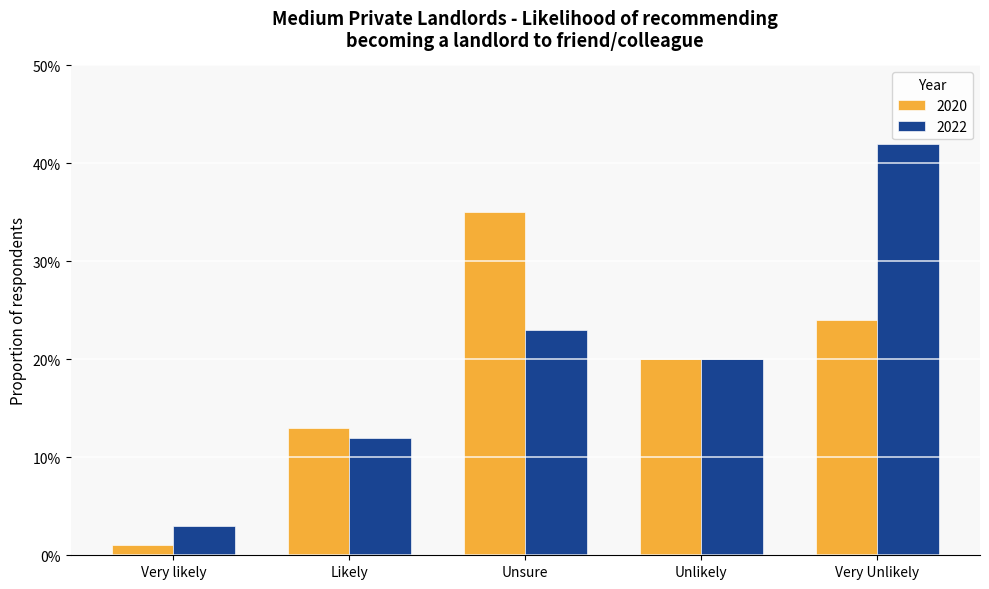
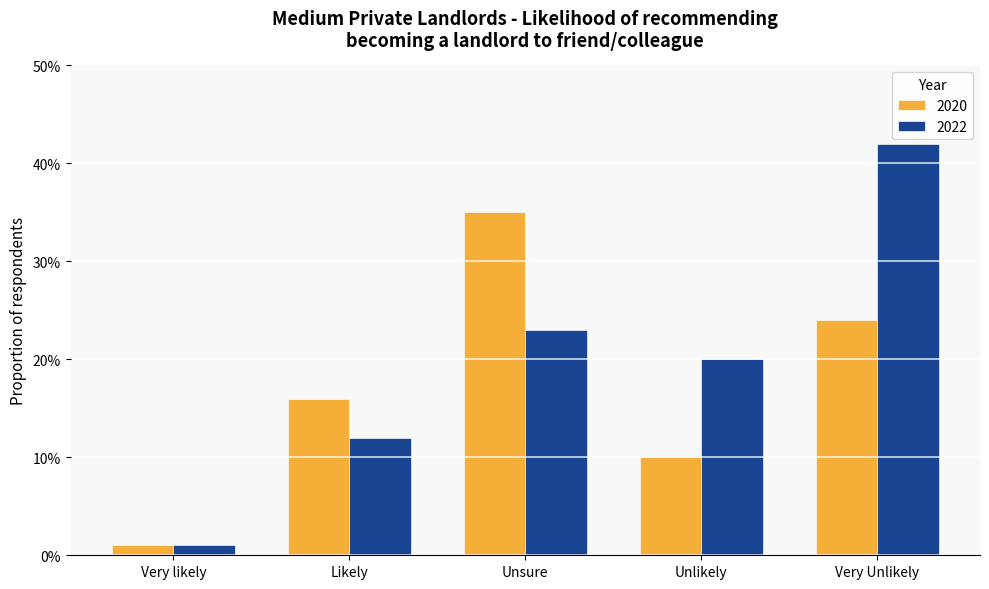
2022, Very likely: 3% -> 1%
2020, Likely: 13% -> 16%
2020, Unlikely: 20% -> 10%
